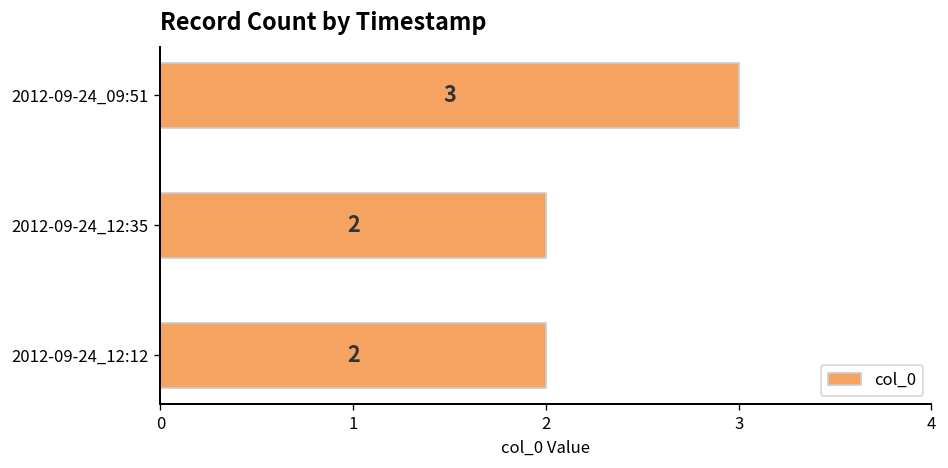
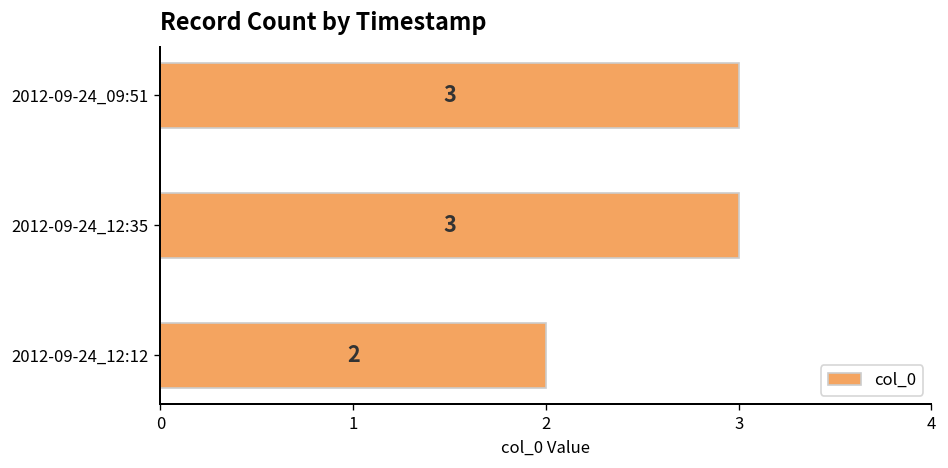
2012-09-24_12:35: 2 -> 3
